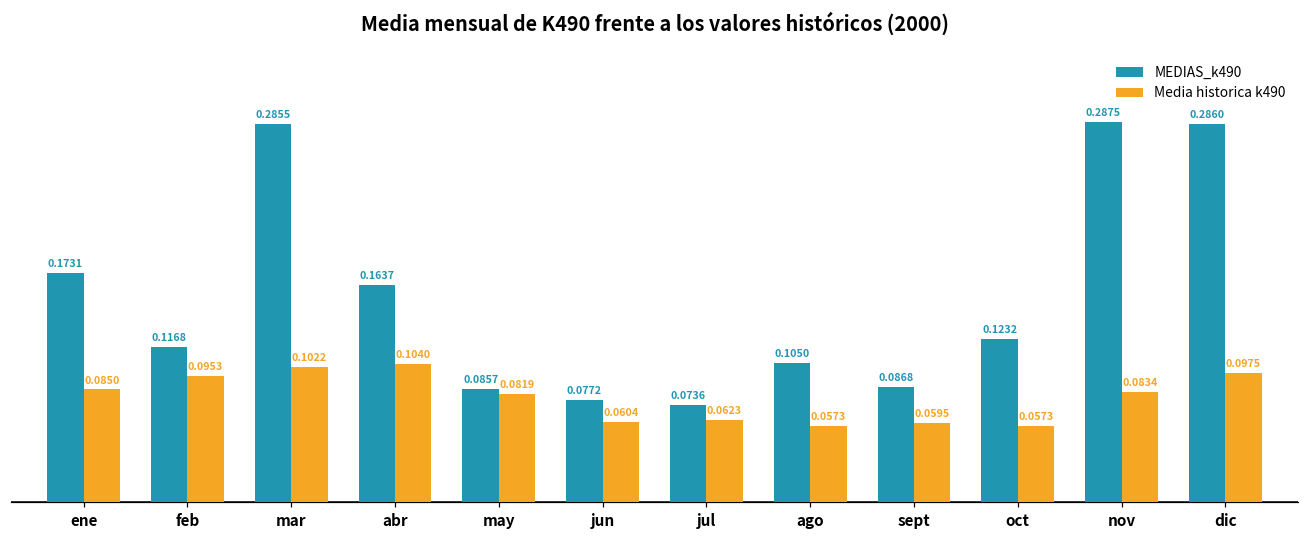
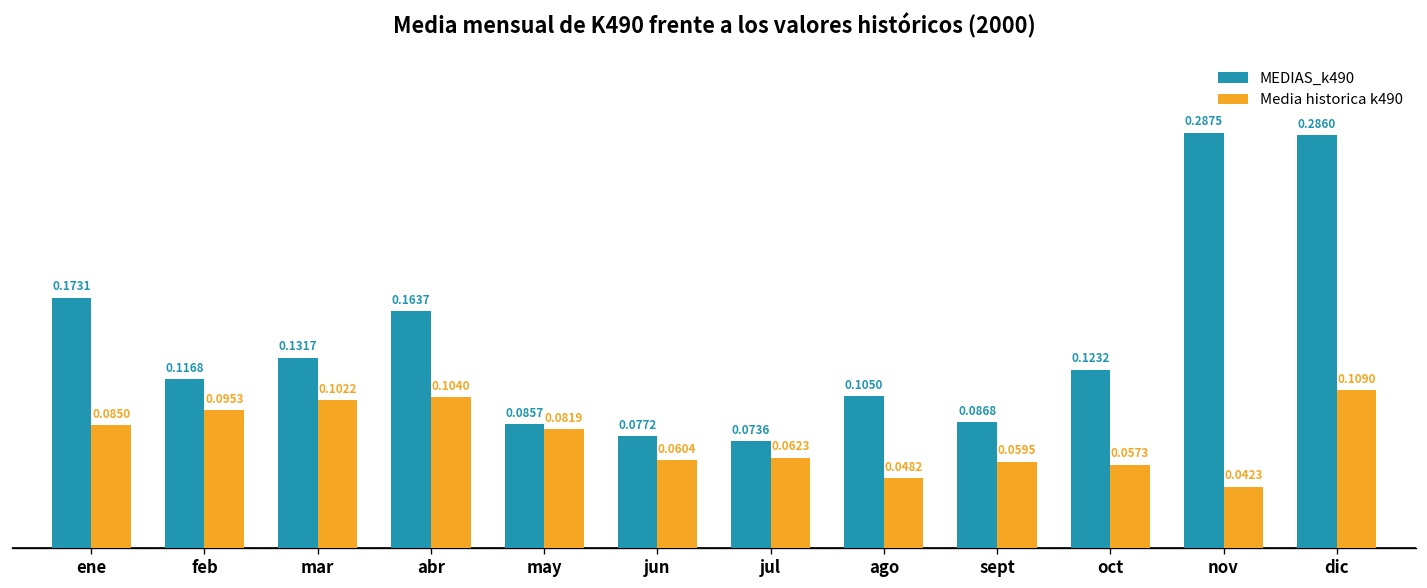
MEDIAS_k490, mar: 0.2855 -> 0.1317
Media historica k490, ago: 0.0573 -> 0.0482
Media historica k490, nov: 0.0834 -> 0.0423
Media historica k490, dic: 0.0975 -> 0.1090
